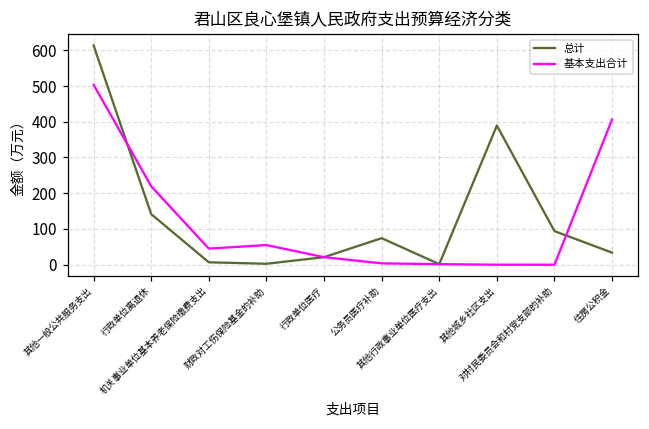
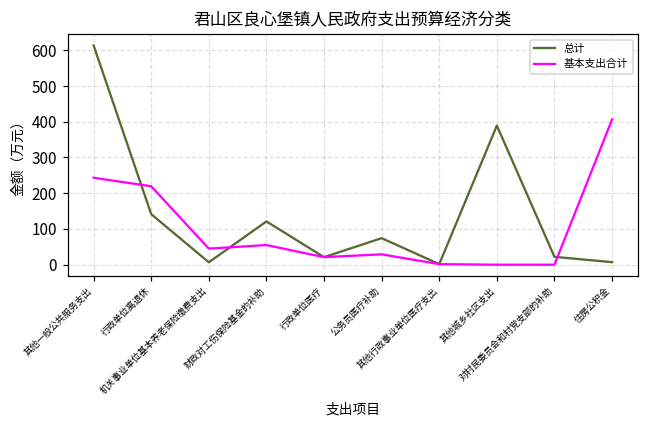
基本支出合计, 其他一般公共服务支出: 500 -> 240
总计, 财政对工伤保险基金的补助: 0 -> 120
基本支出合计, 公务员医疗补助: 0 -> 30
总计, 对村民委员会和村党支部的补助: 90 -> 20
总计, 住房公积金: 30 -> 10
